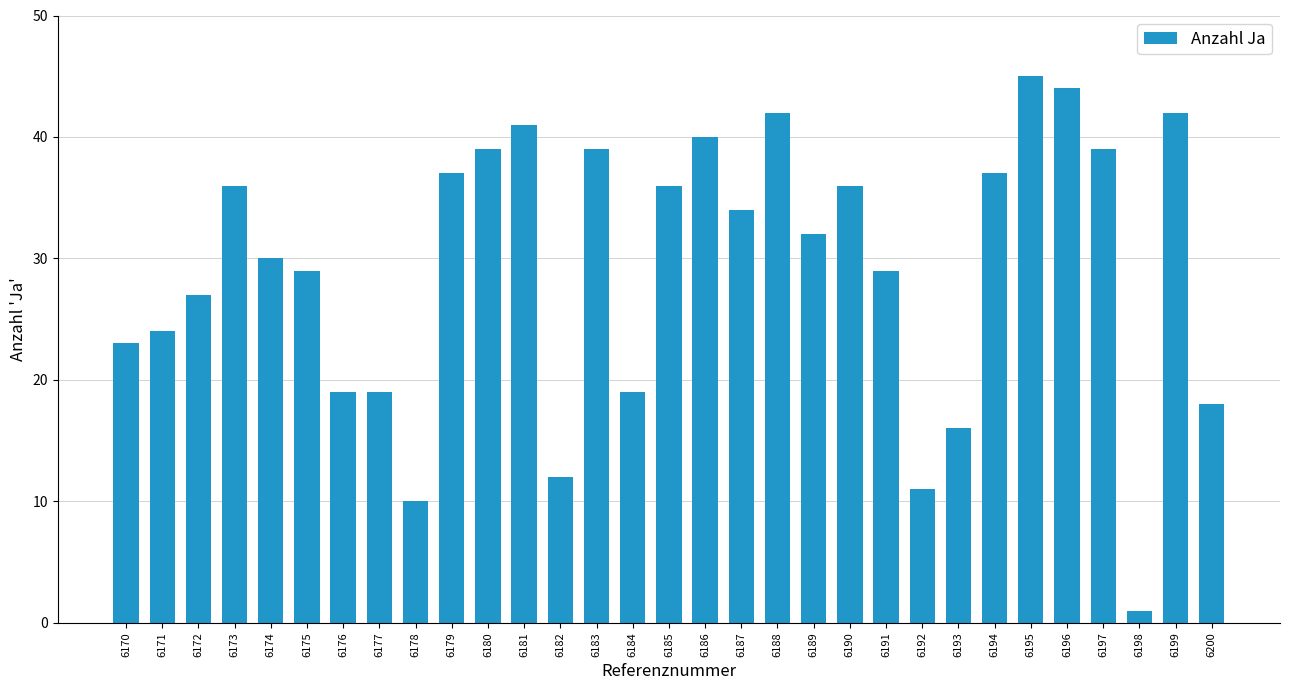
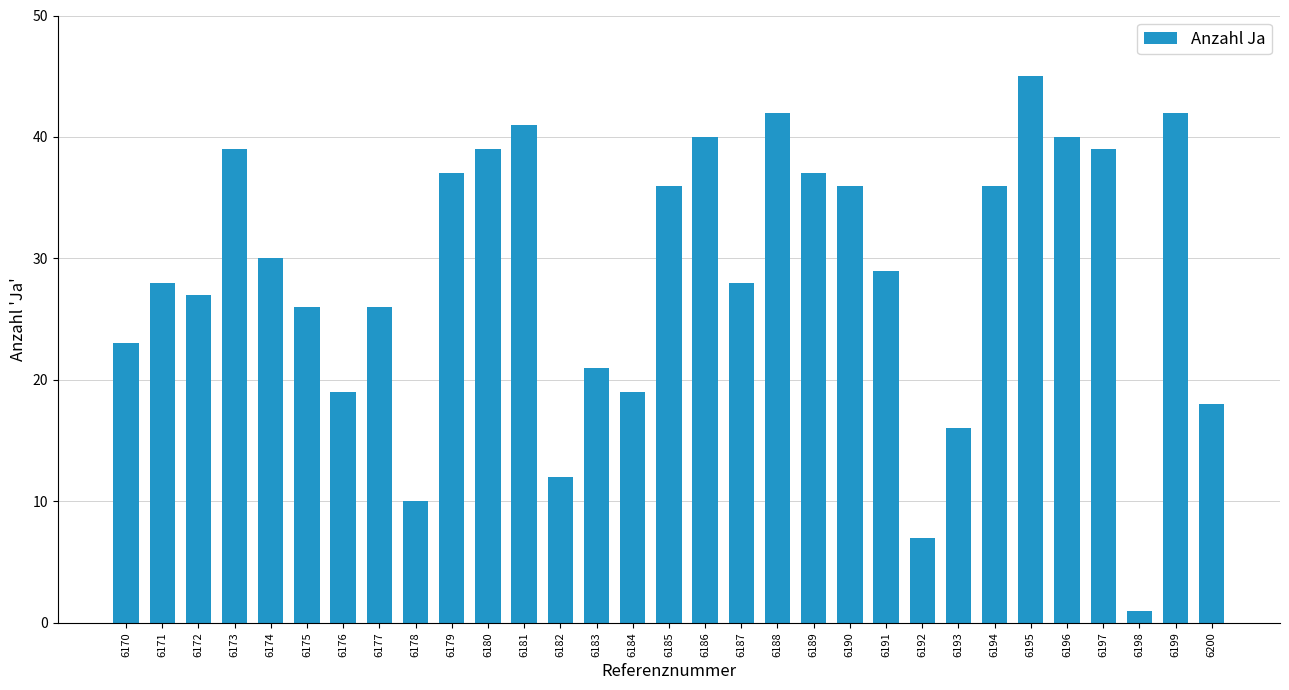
6171: 24 -> 28
6173: 36 -> 39
6175: 29 -> 26
6177: 19 -> 26
6183: 39 -> 21
6187: 34 -> 28
6189: 32 -> 37
6192: 11 -> 7
6194: 37 -> 36
6196: 44 -> 40
